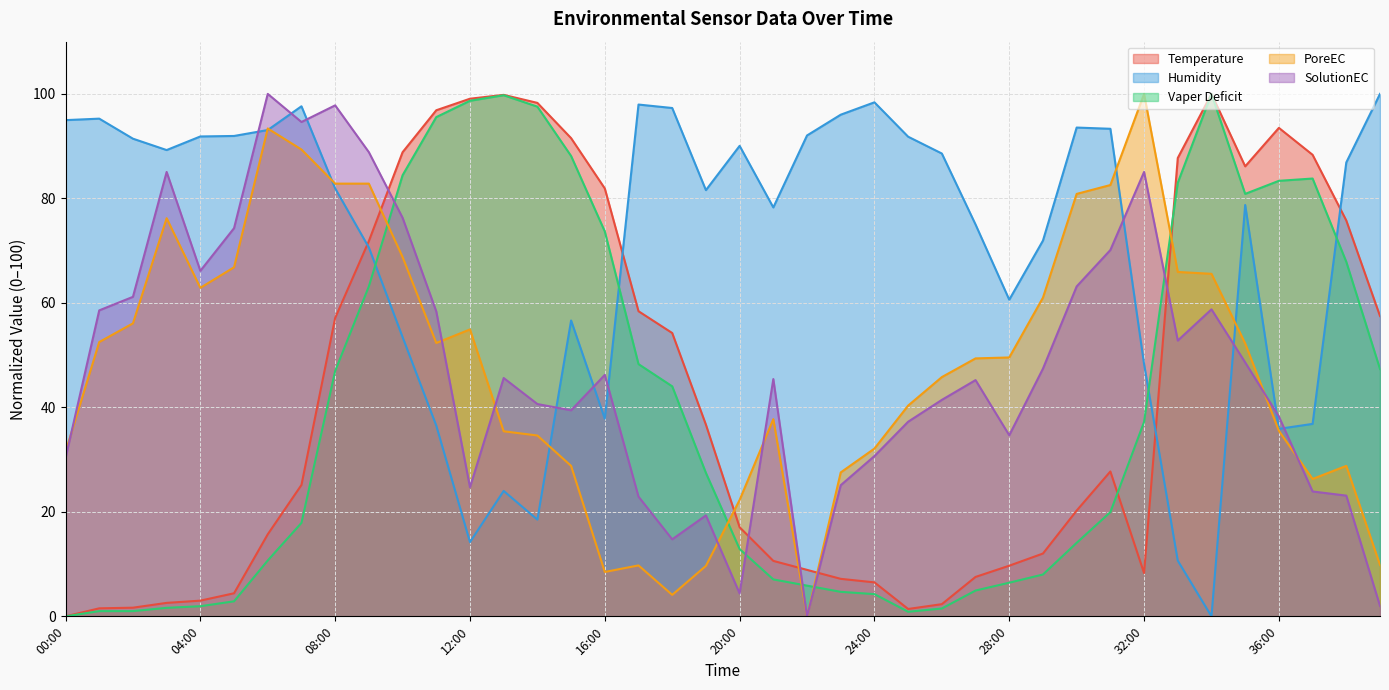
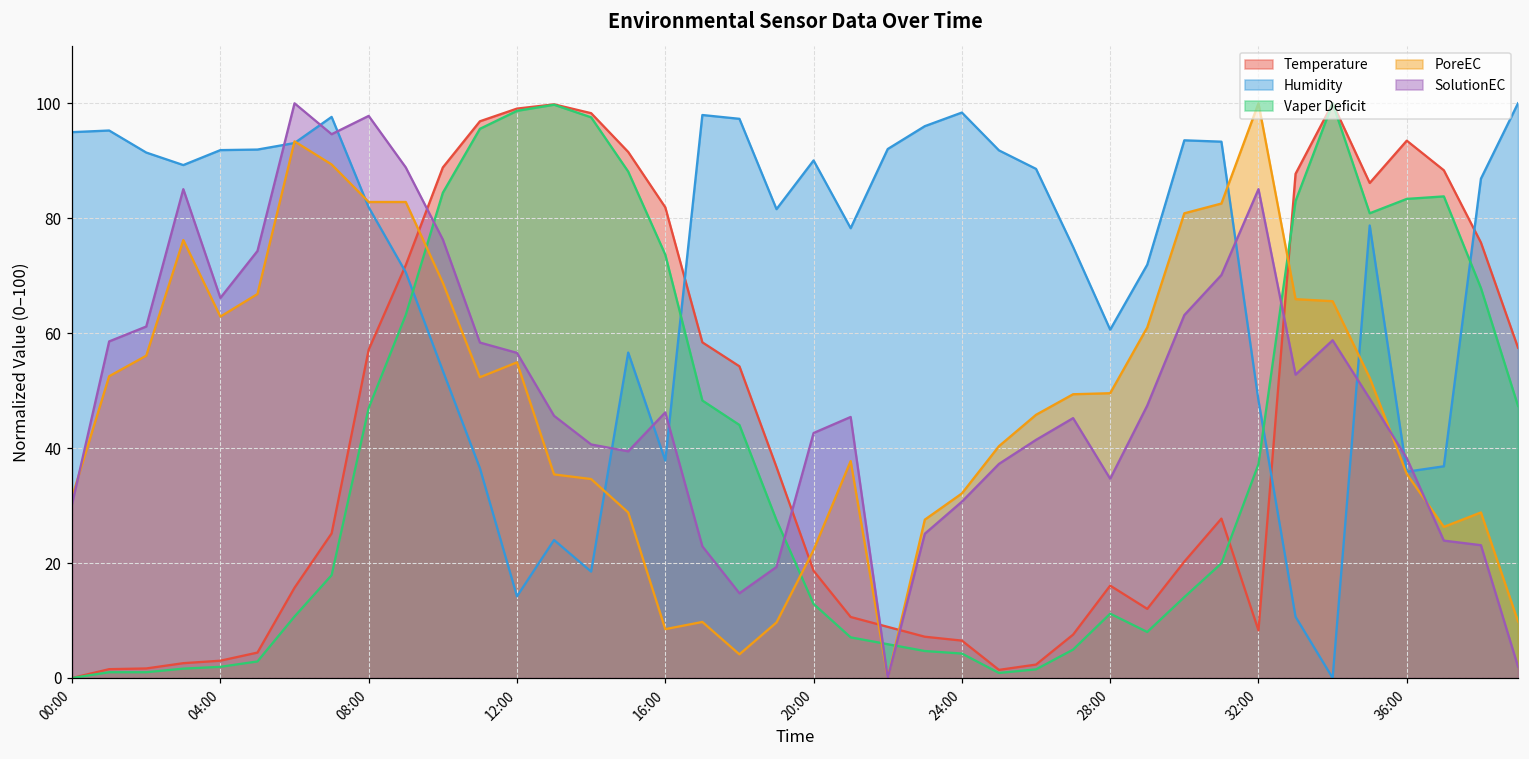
SolutionEC, 12:00: 25 -> 57
Temperature, 20:00: 17 -> 19
SolutionEC, 20:00: 4 -> 43
Temperature, 28:00: 10 -> 16
Vaper Deficit, 28:00: 6 -> 11
